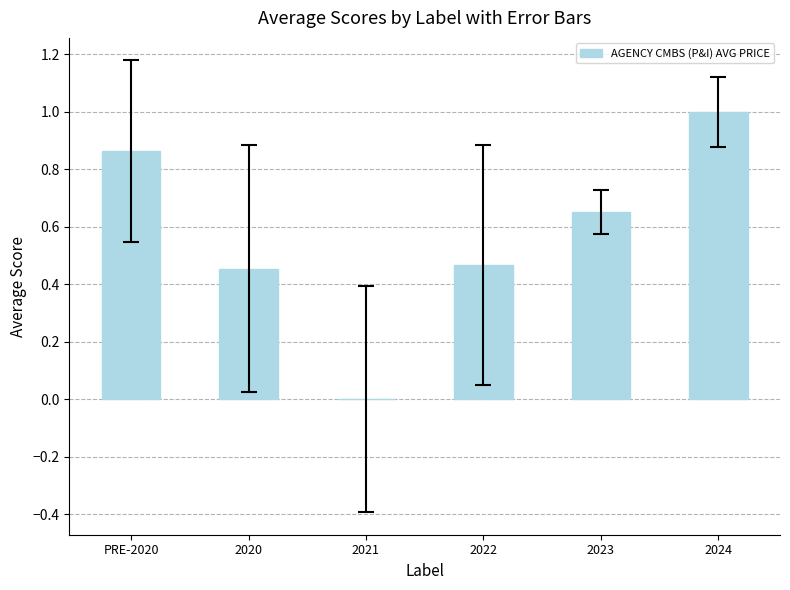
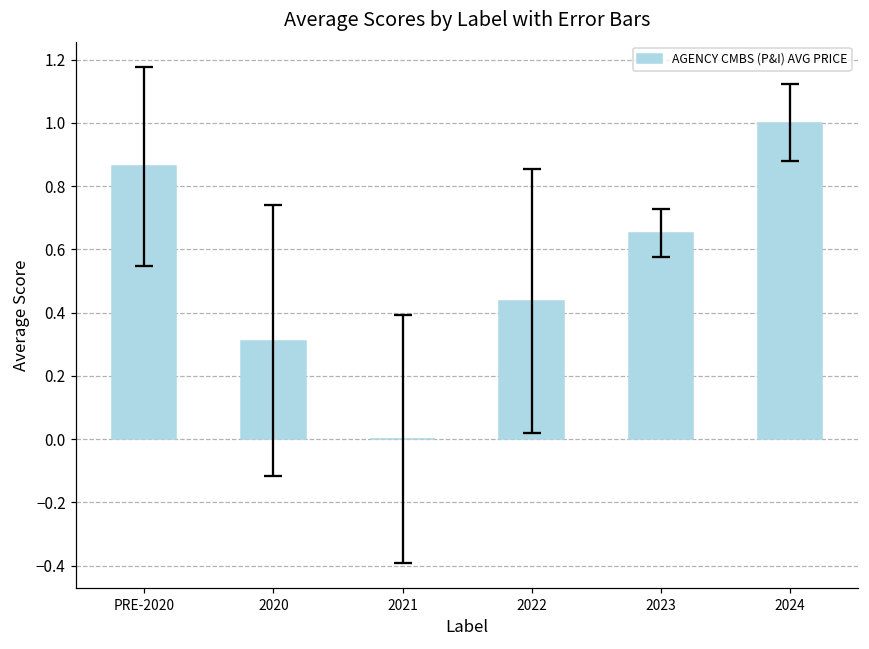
AGENCY CMBS (P&I) AVG PRICE, 2020: 0.45 -> 0.31
AGENCY CMBS (P&I) AVG PRICE, 2022: 0.47 -> 0.44
